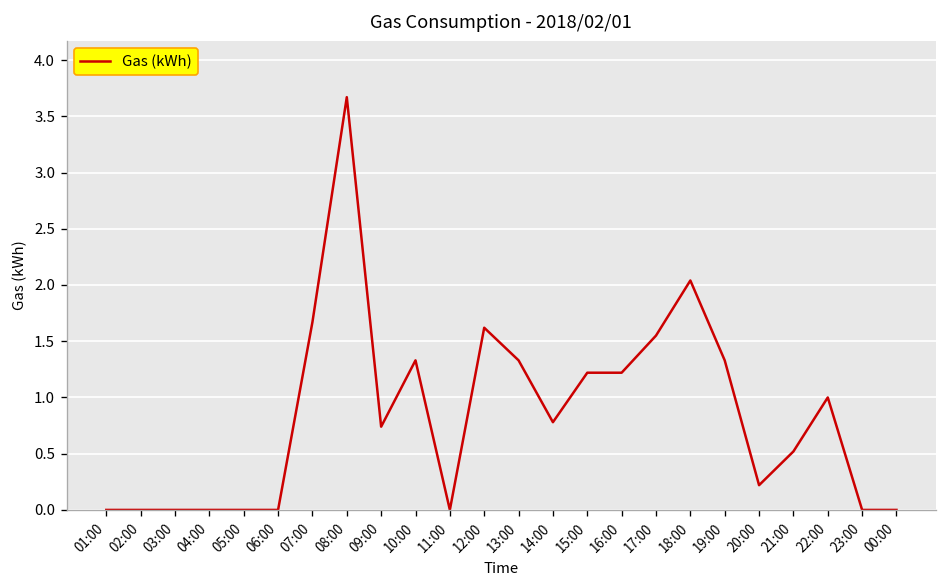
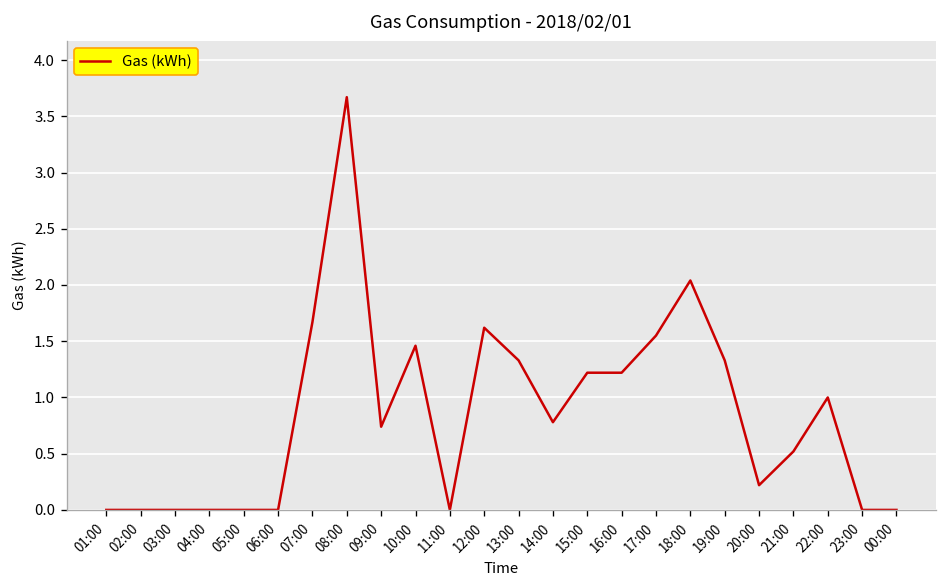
10:00: 1.3 -> 1.5
